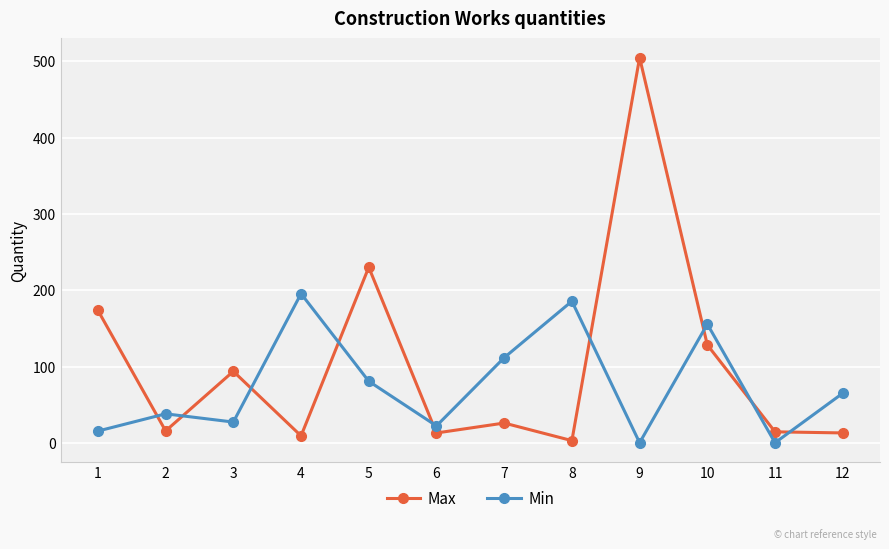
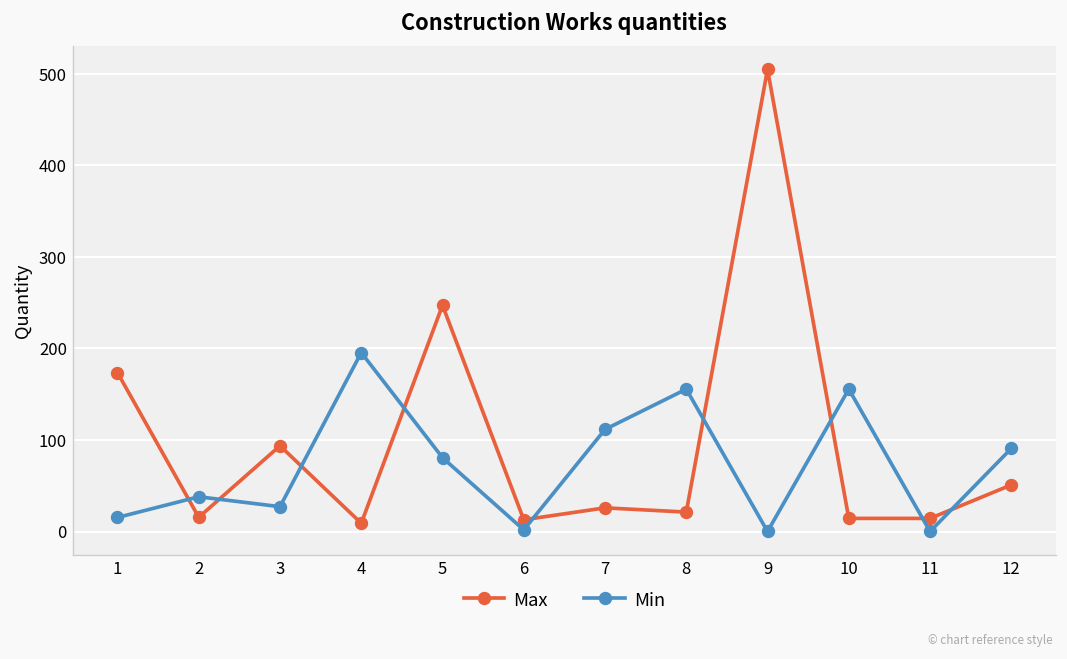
Max, 5: 230 -> 250
Min, 6: 20 -> 0
Max, 8: 0 -> 20
Min, 8: 190 -> 160
Max, 10: 130 -> 10
Max, 12: 10 -> 50
Min, 12: 70 -> 90
